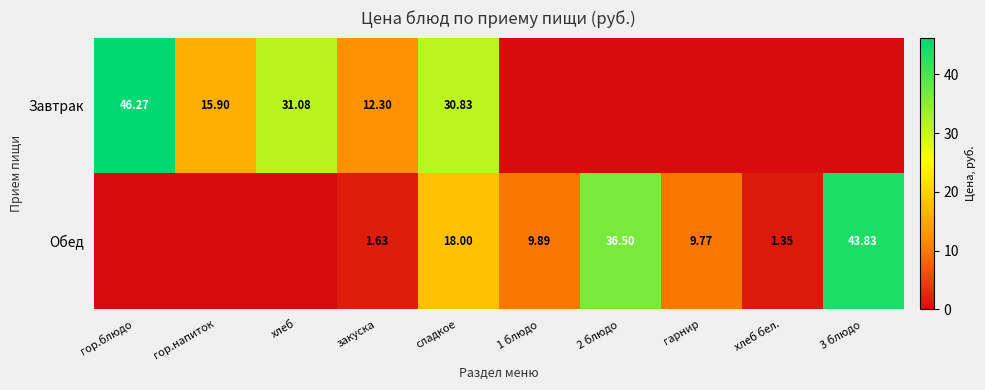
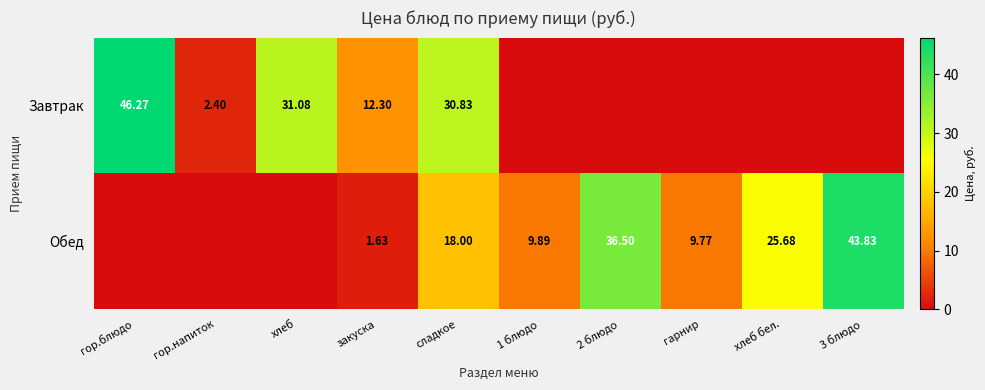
Завтрак, гор.напиток: 15.90 -> 2.40
Обед, хлеб бел.: 1.35 -> 25.68
